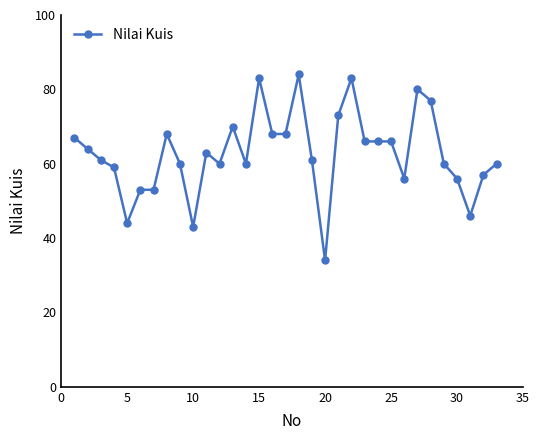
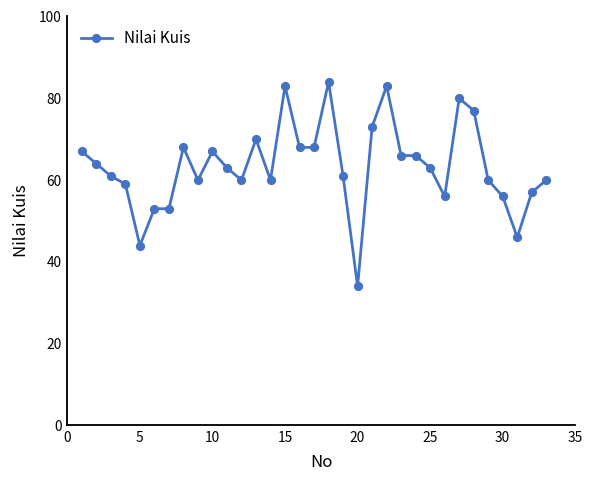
10: 43 -> 67
25: 66 -> 63
